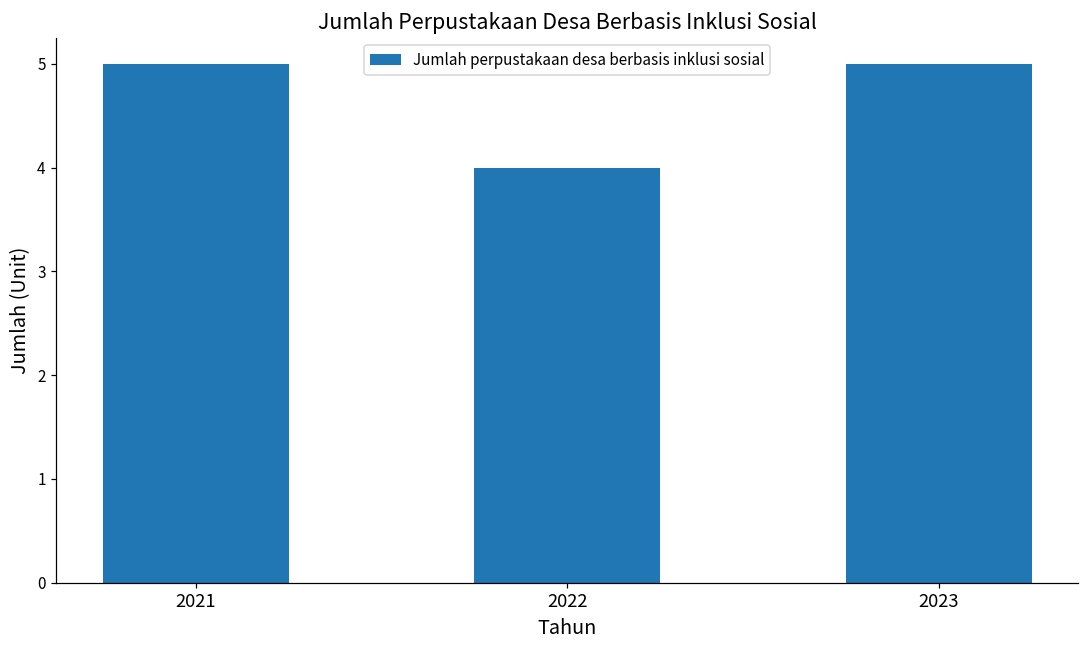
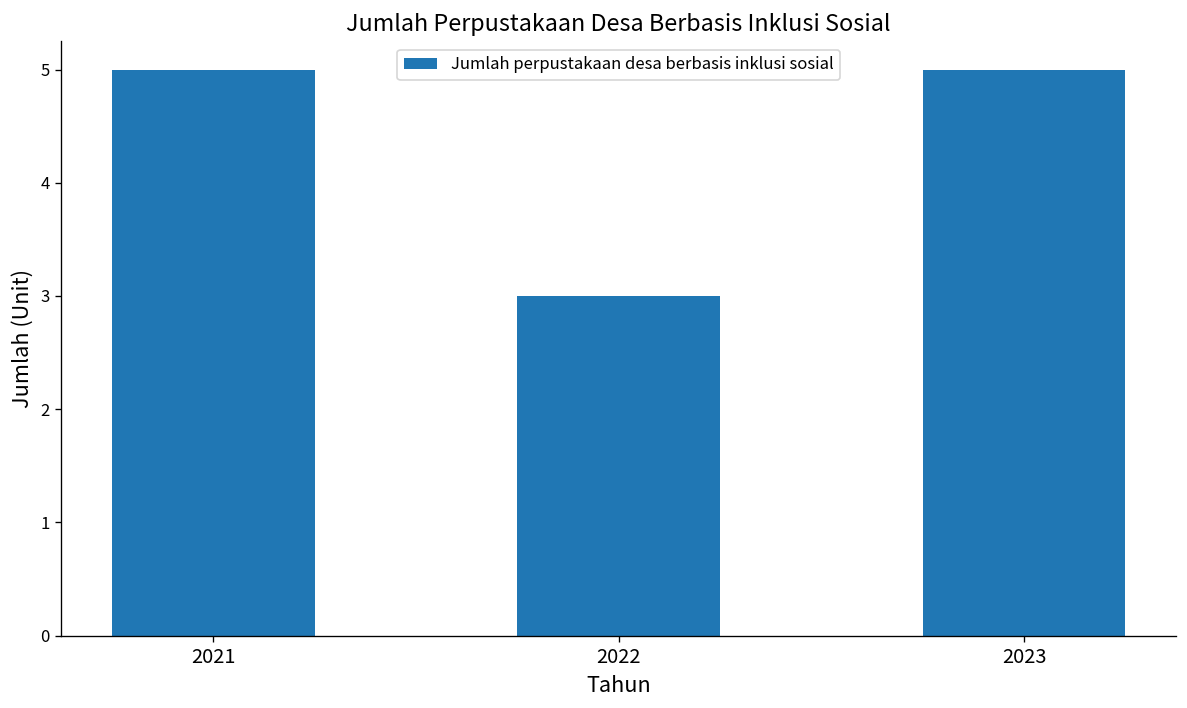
2022: 4 -> 3
